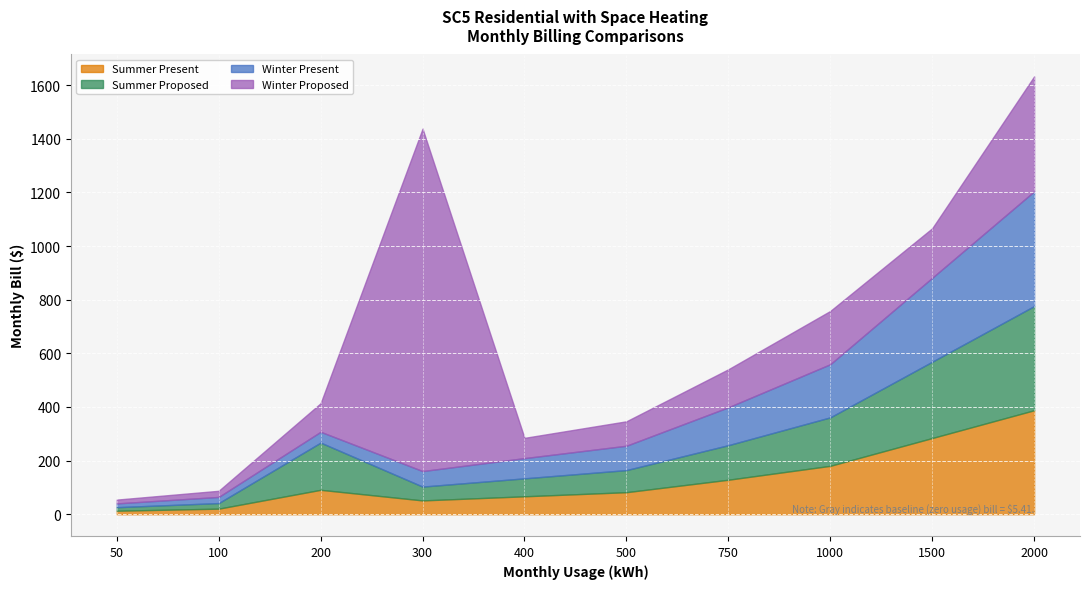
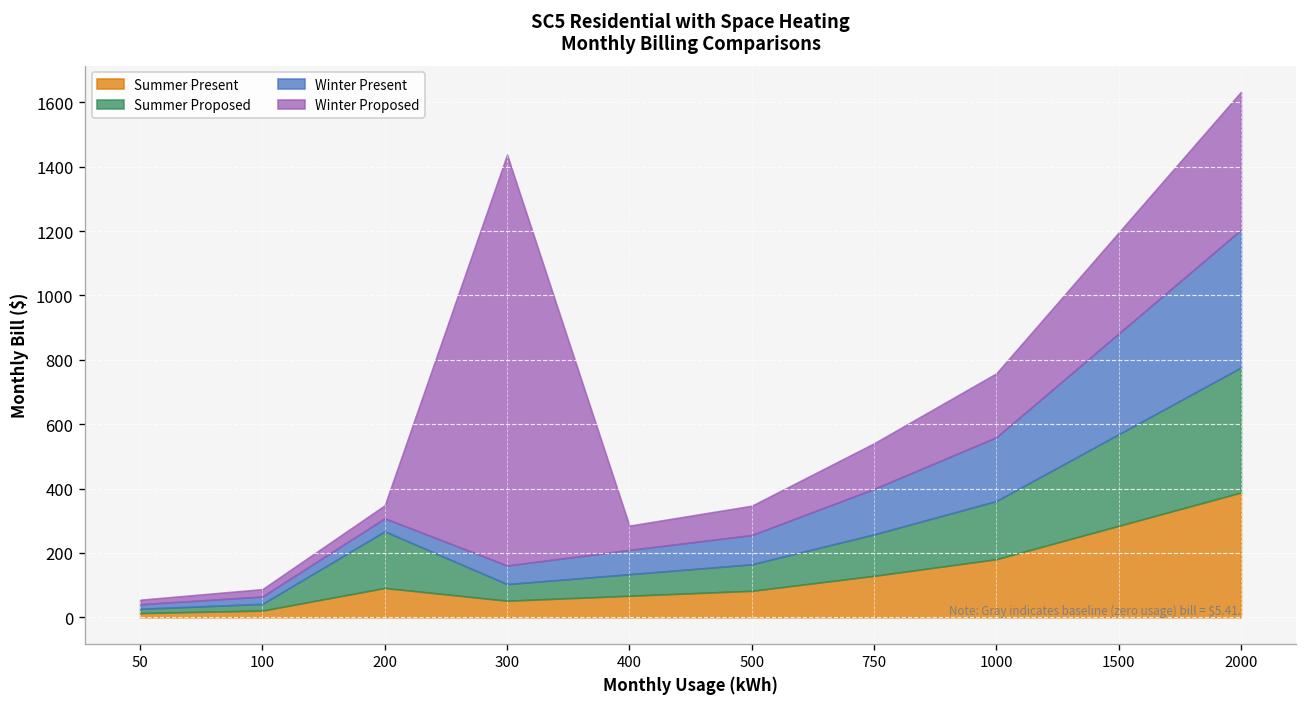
Winter Proposed, 200: 110 -> 40
Winter Proposed, 1500: 180 -> 310
